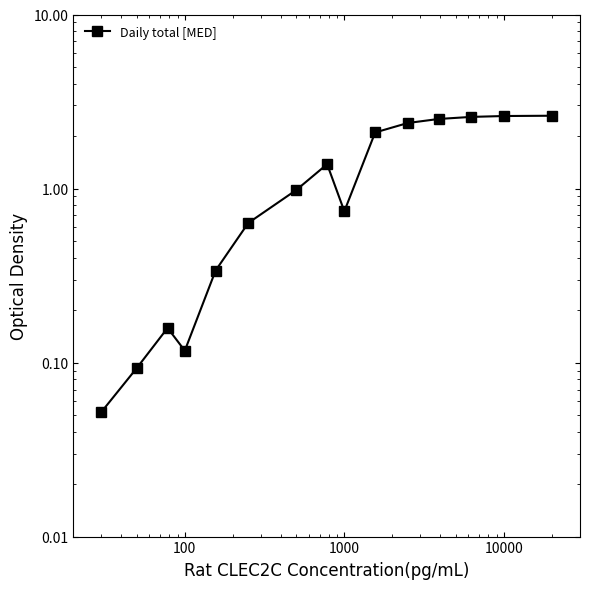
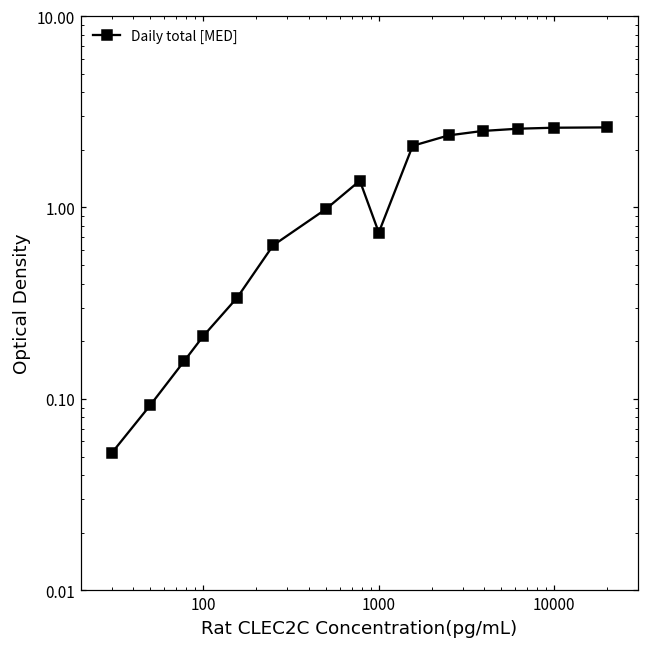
100: 0.12 -> 0.21
